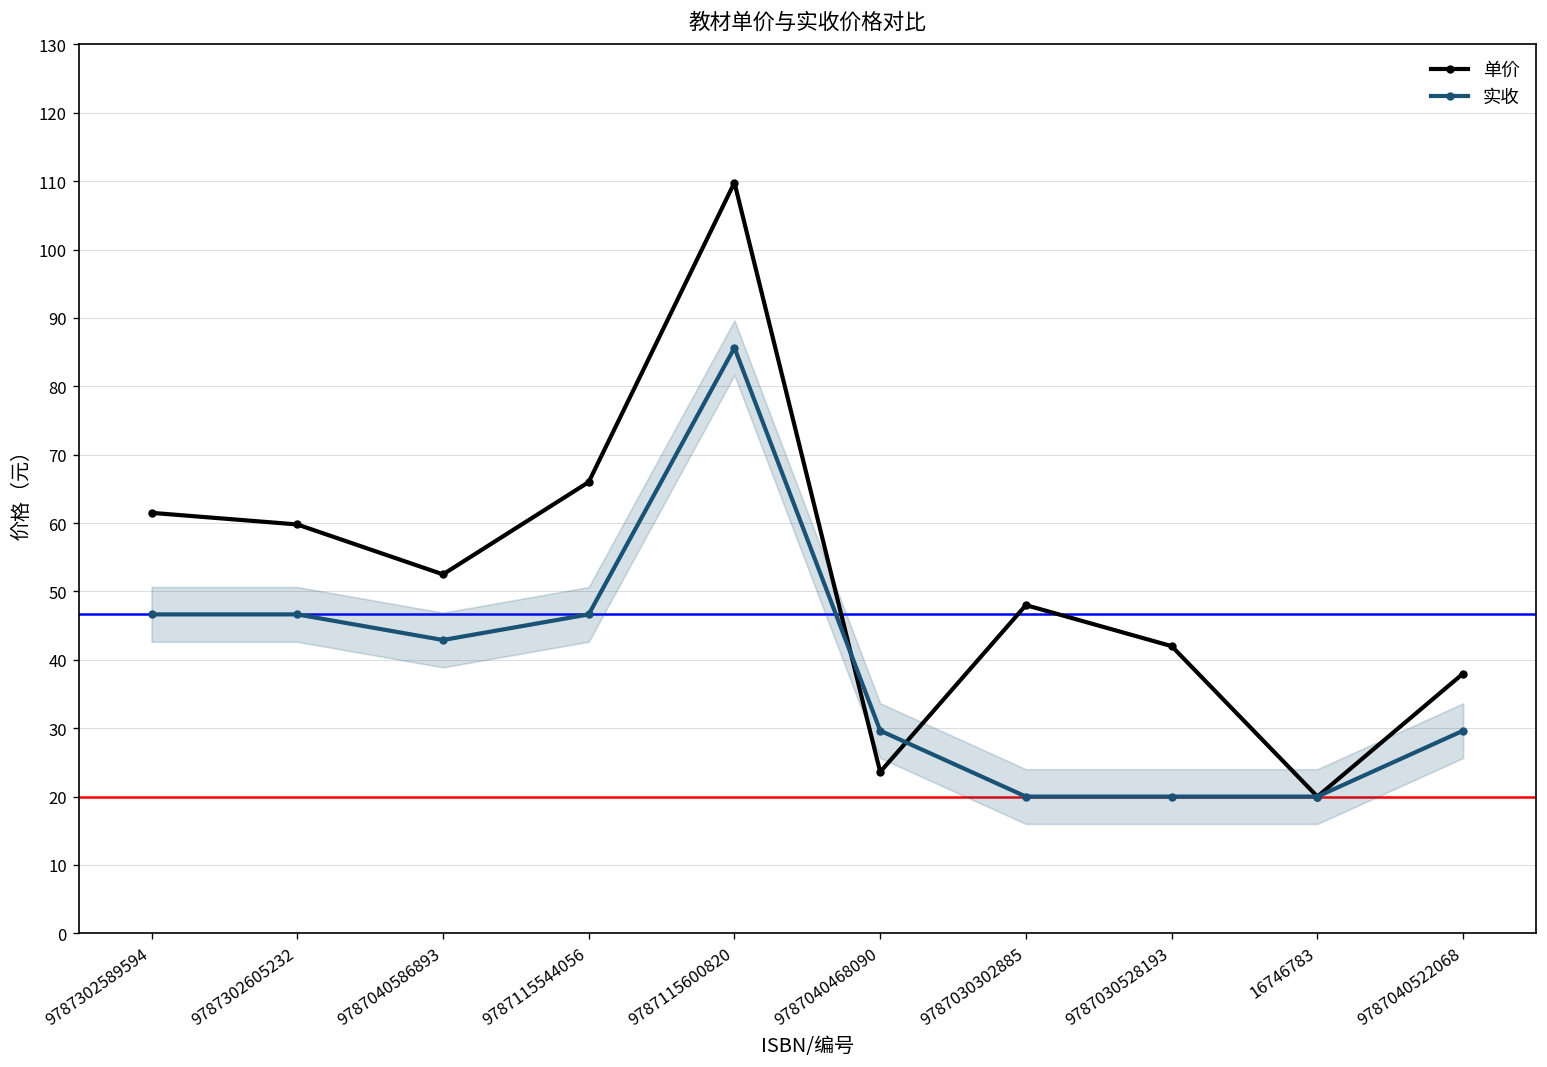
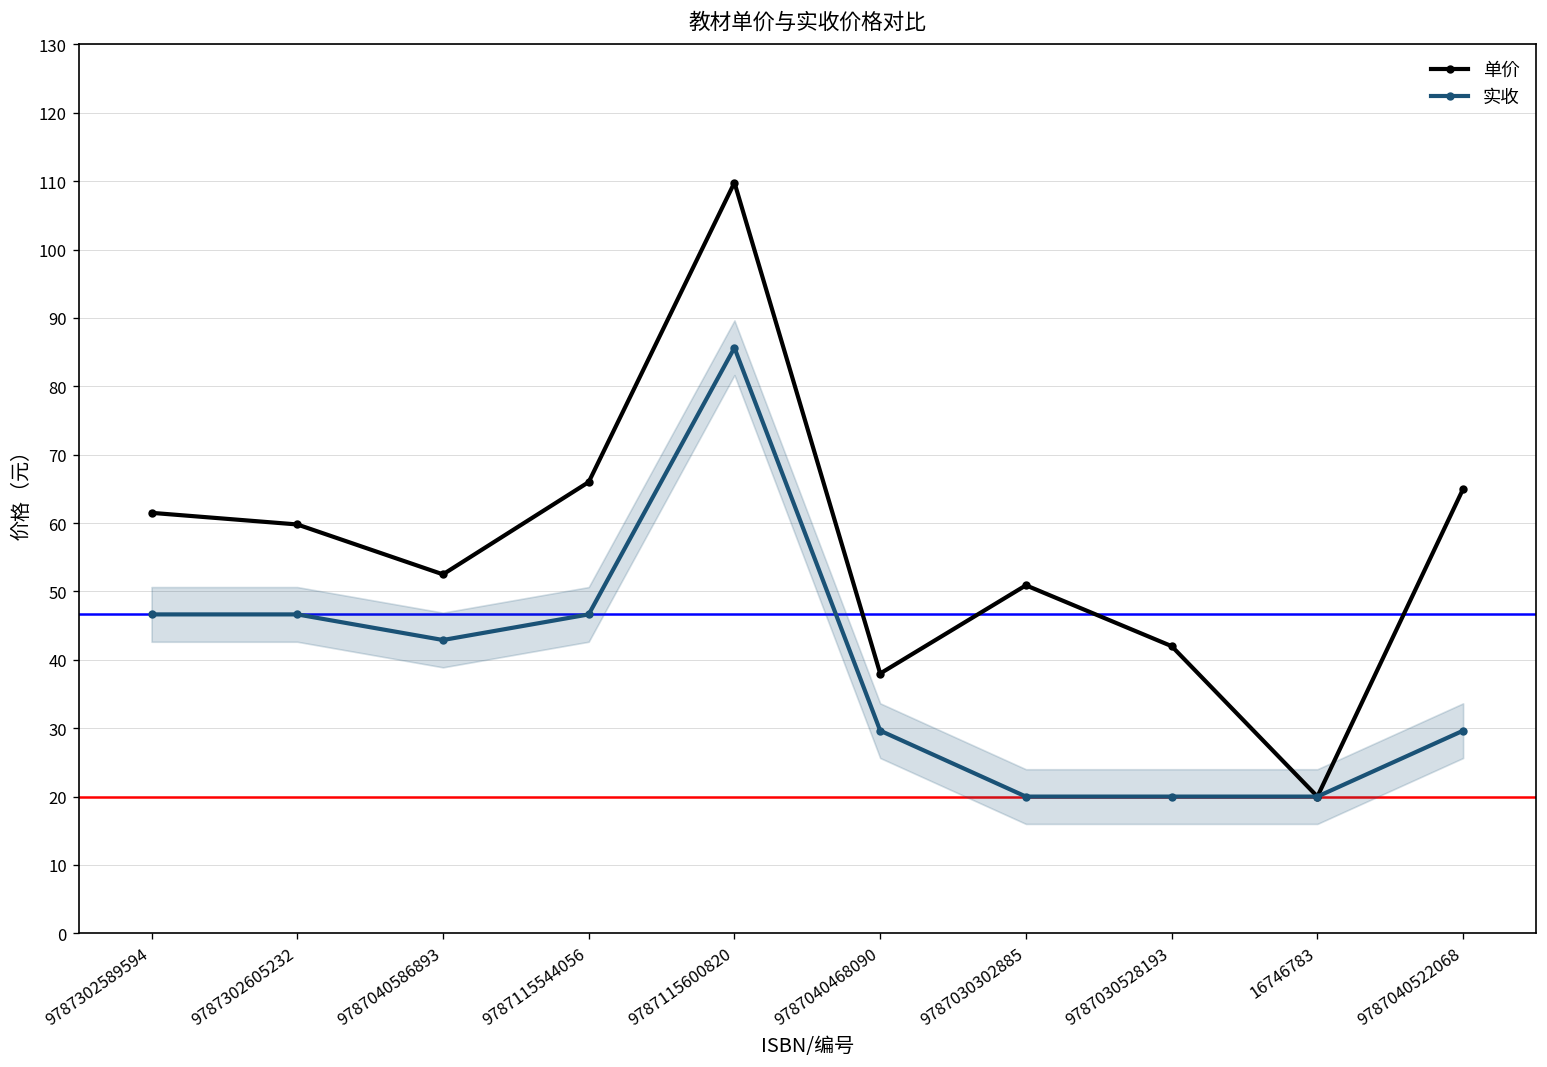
单价, 9787040468090: 24 -> 38
单价, 9787030302885: 48 -> 51
单价, 9787040522068: 38 -> 65
